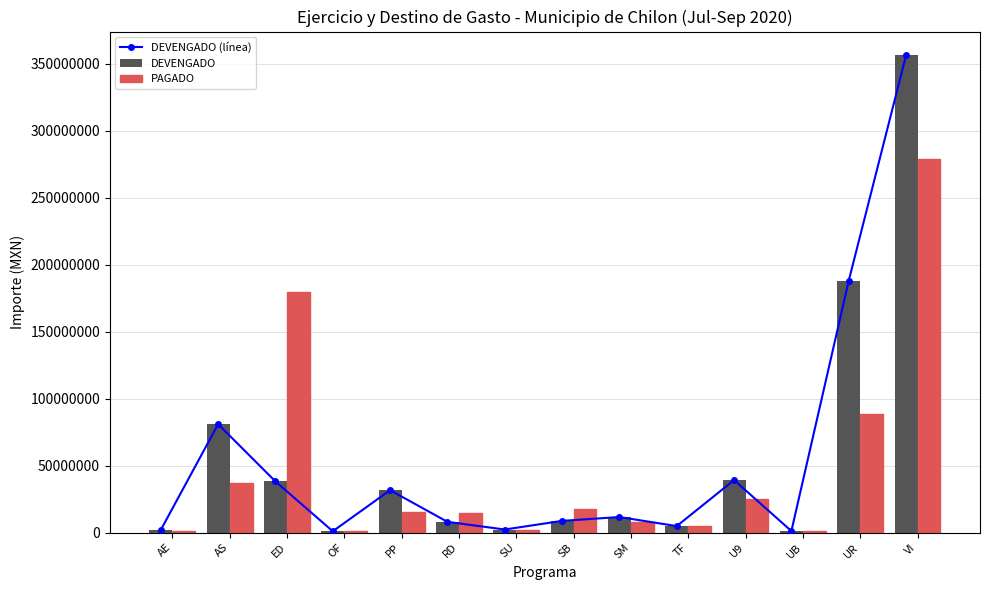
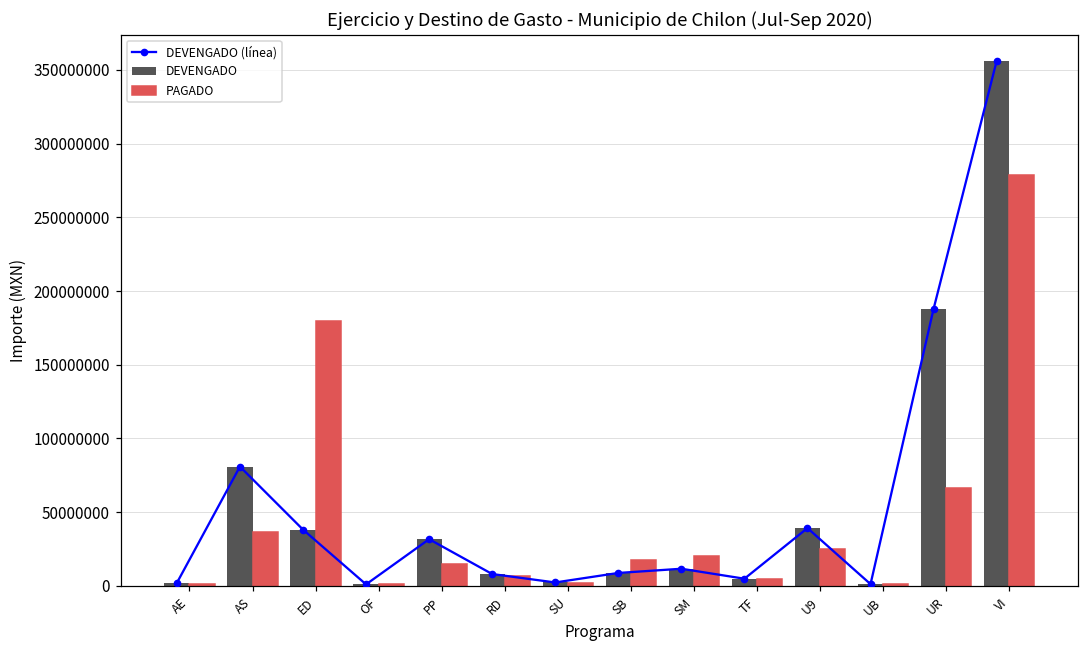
PAGADO, RD: 14000000 -> 7000000
PAGADO, SM: 8000000 -> 20000000
PAGADO, UR: 89000000 -> 66000000
